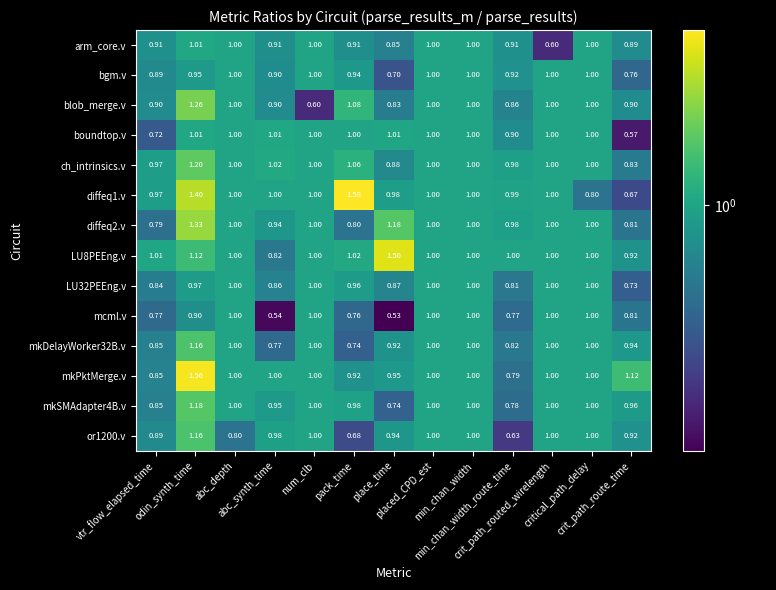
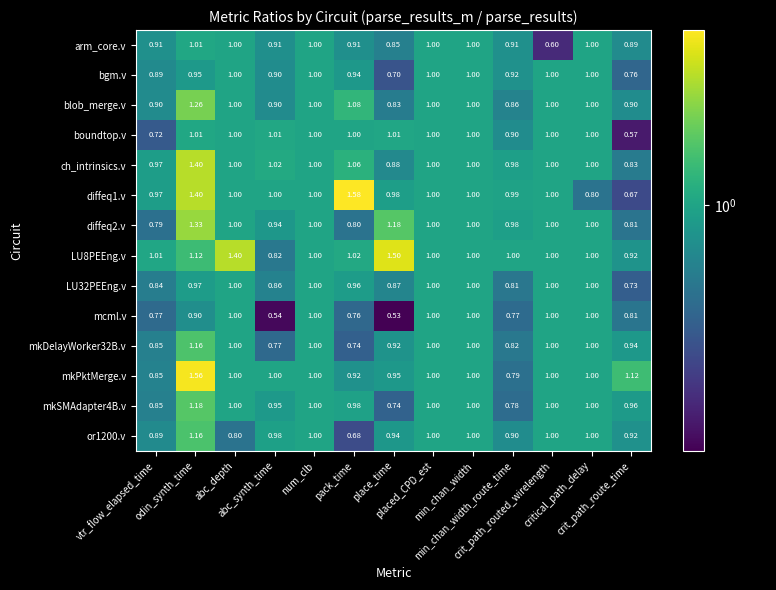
blob_merge.v, num_clb: 0.60 -> 1.00
ch_intrinsics.v, odin_synth_time: 1.20 -> 1.40
LU8PEEng.v, abc_depth: 1.00 -> 1.40
or1200.v, min_chan_width_route_time: 0.63 -> 0.90
